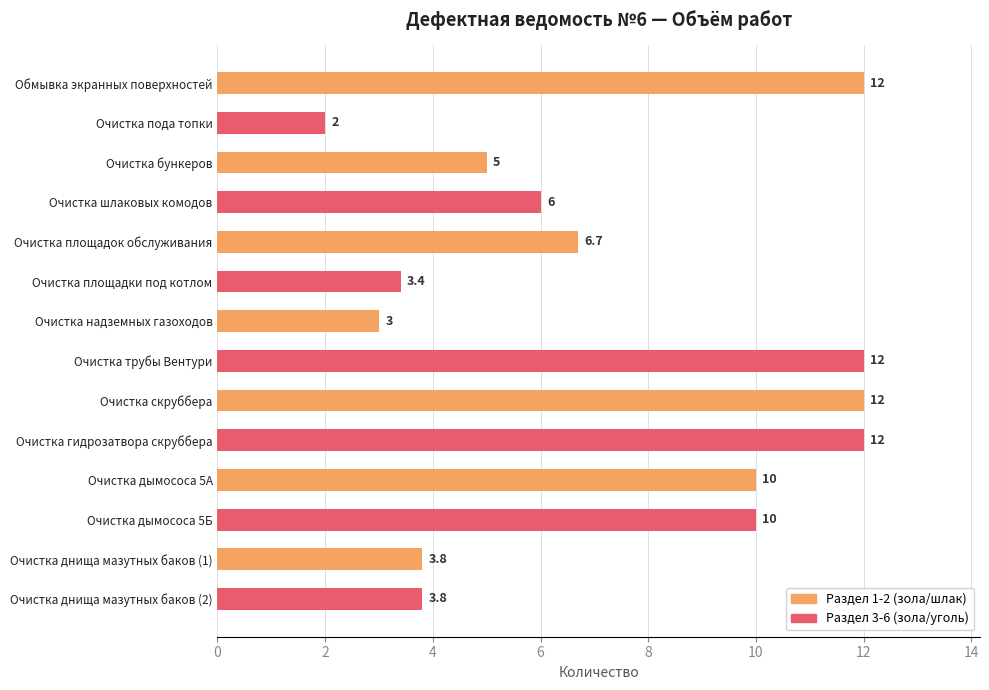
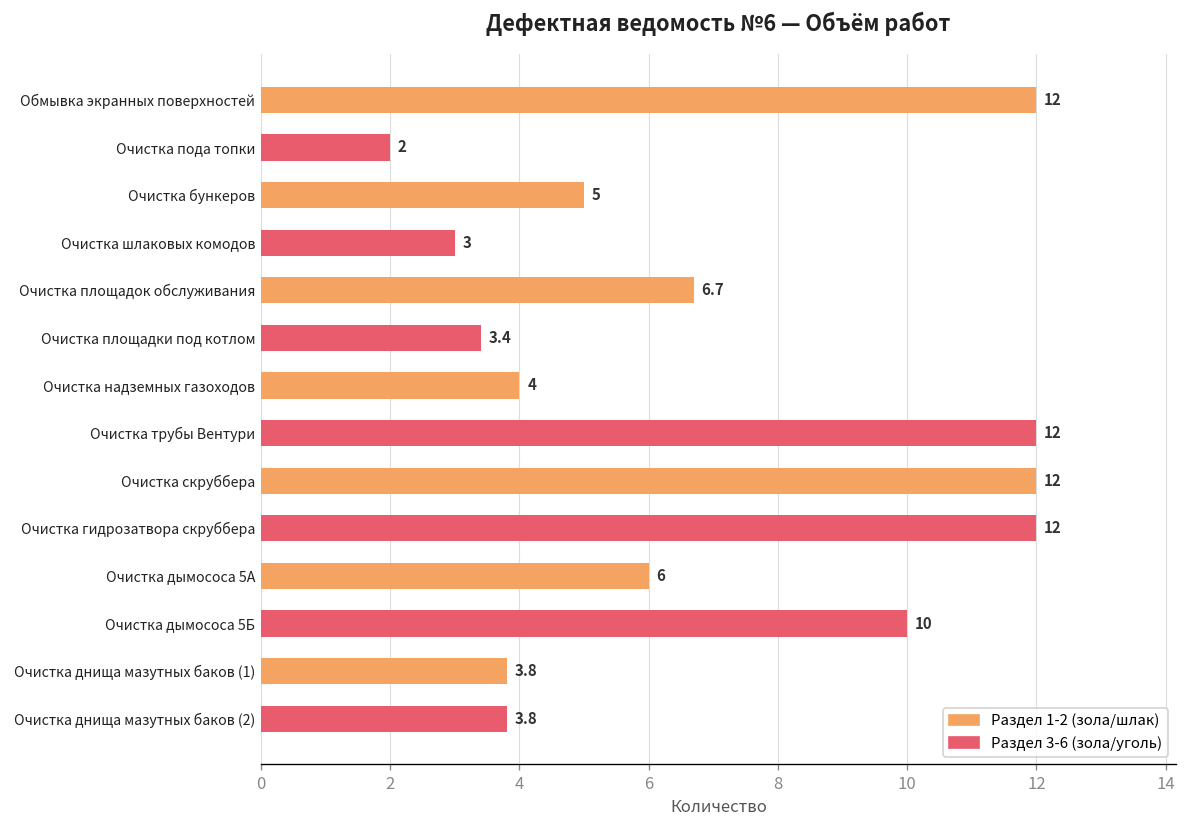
Очистка шлаковых комодов: 6 -> 3
Очистка надземных газоходов: 3 -> 4
Очистка дымососа 5А: 10 -> 6
